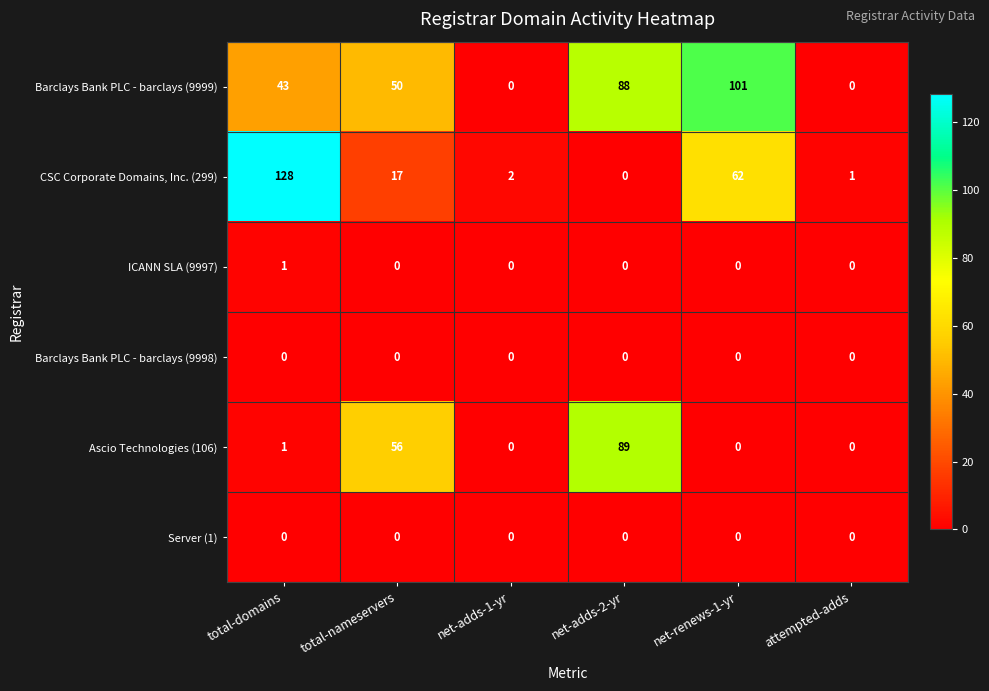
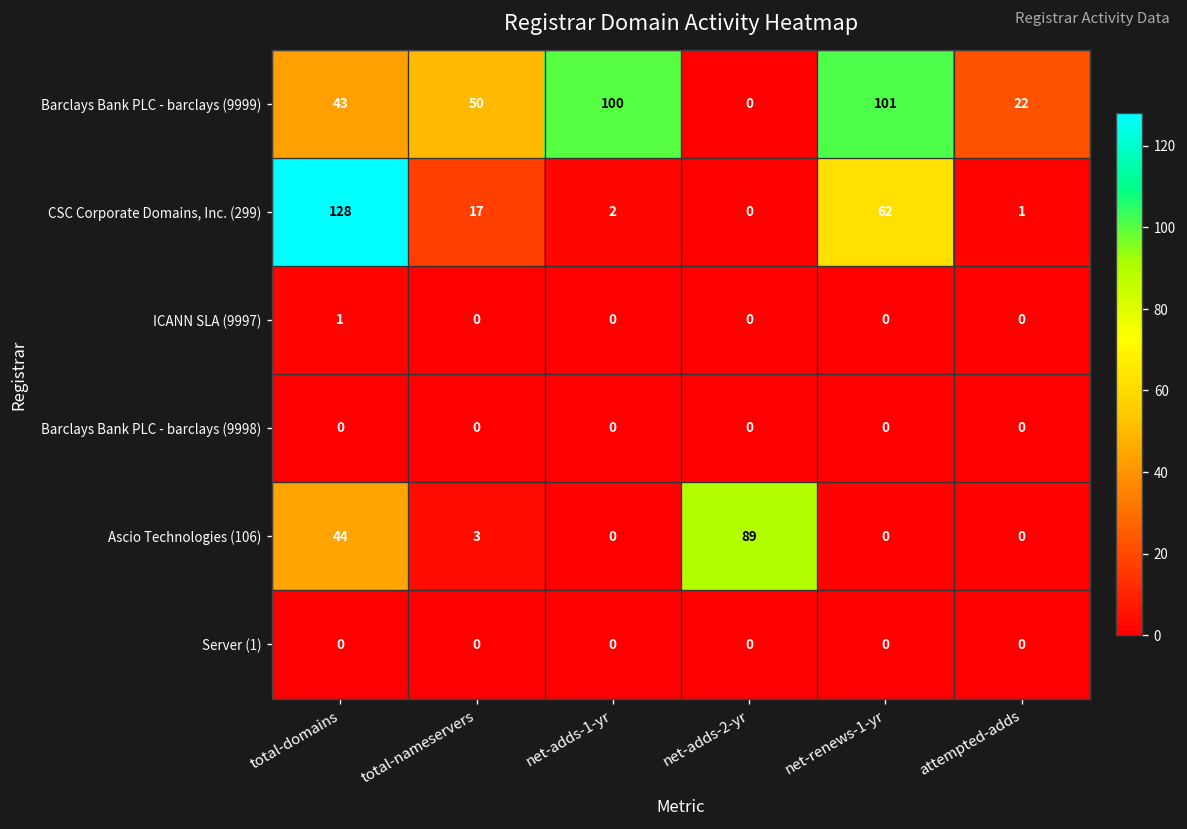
Barclays Bank PLC - barclays (9999), net-adds-1-yr: 0 -> 100
Barclays Bank PLC - barclays (9999), net-adds-2-yr: 88 -> 0
Barclays Bank PLC - barclays (9999), attempted-adds: 0 -> 22
Ascio Technologies (106), total-domains: 1 -> 44
Ascio Technologies (106), total-nameservers: 56 -> 3
